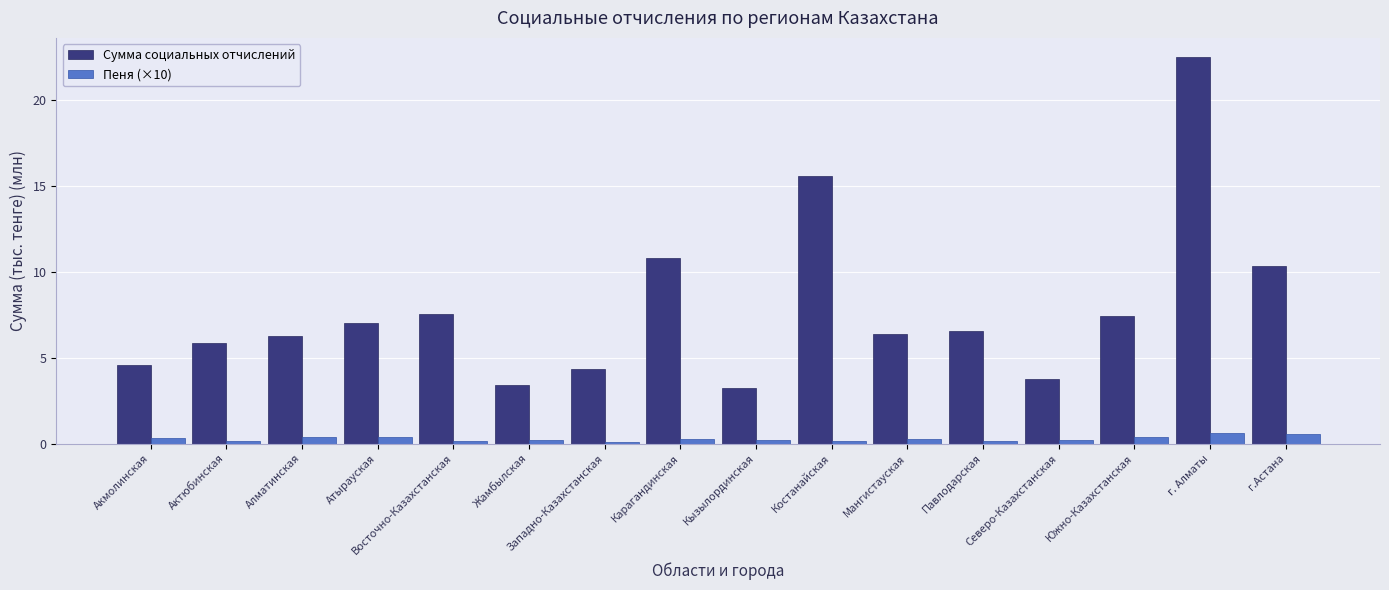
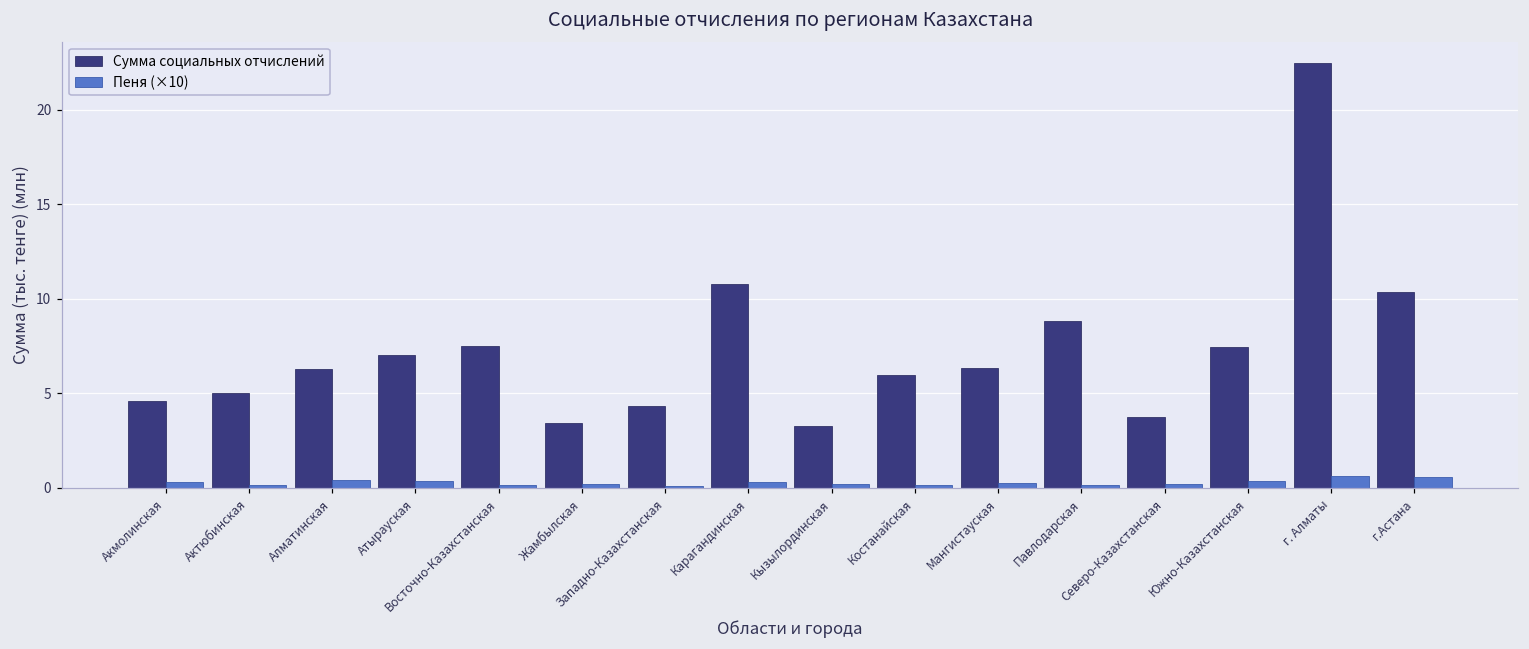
Сумма социальных отчислений, Актюбинская: 5.8 -> 5.0
Сумма социальных отчислений, Костанайская: 15.5 -> 6.0
Сумма социальных отчислений, Павлодарская: 6.6 -> 8.8
